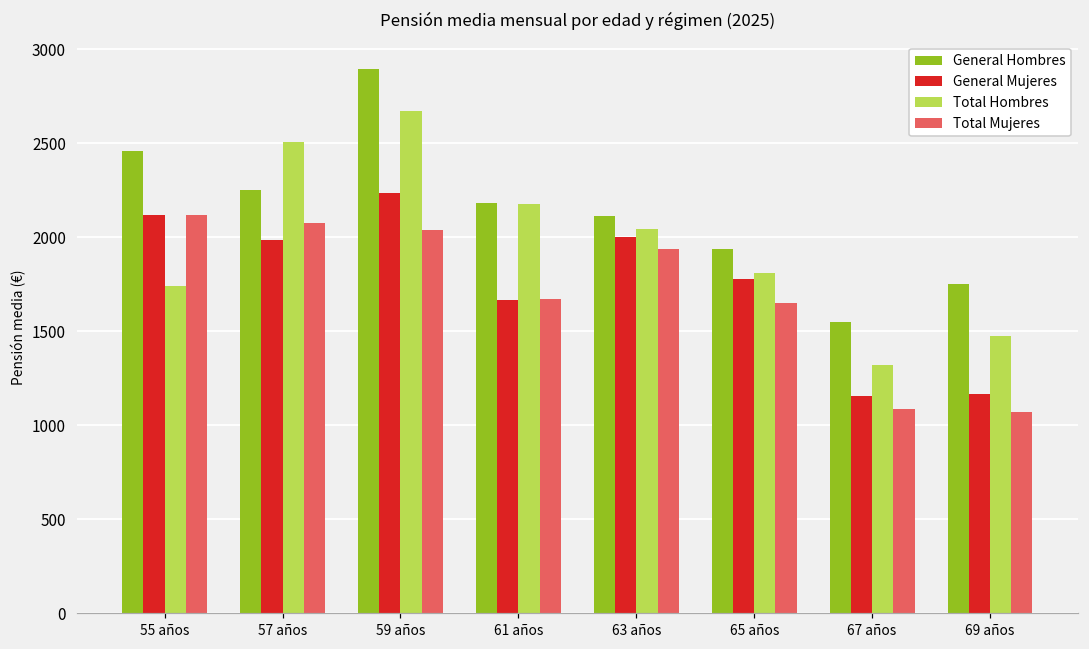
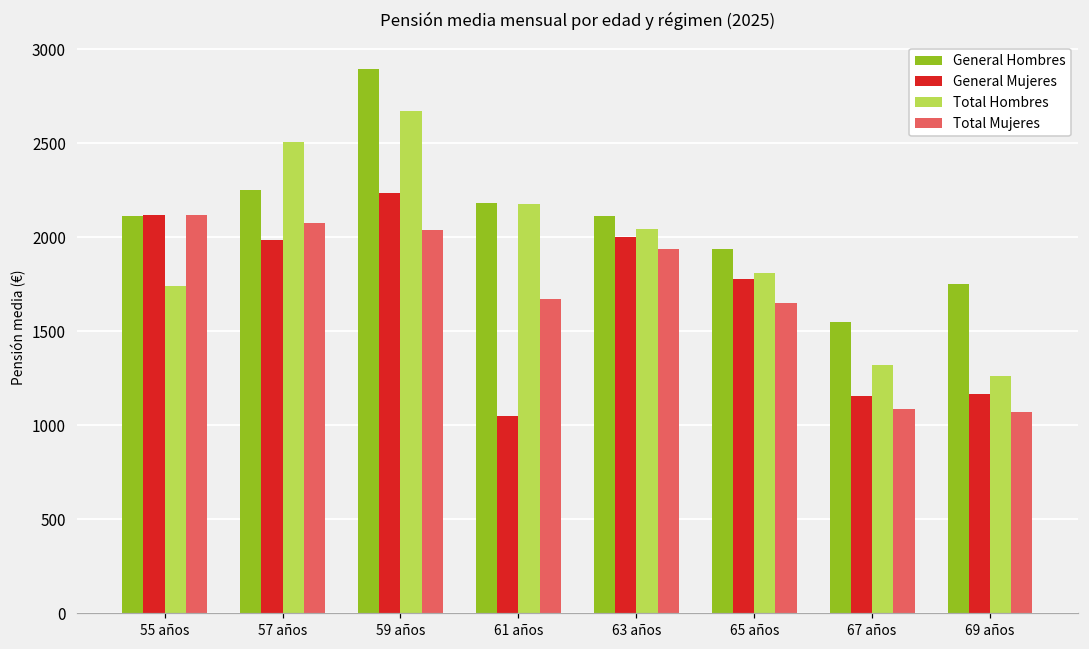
General Hombres, 55 años: 2460 -> 2110
General Mujeres, 61 años: 1670 -> 1050
Total Hombres, 69 años: 1470 -> 1260
